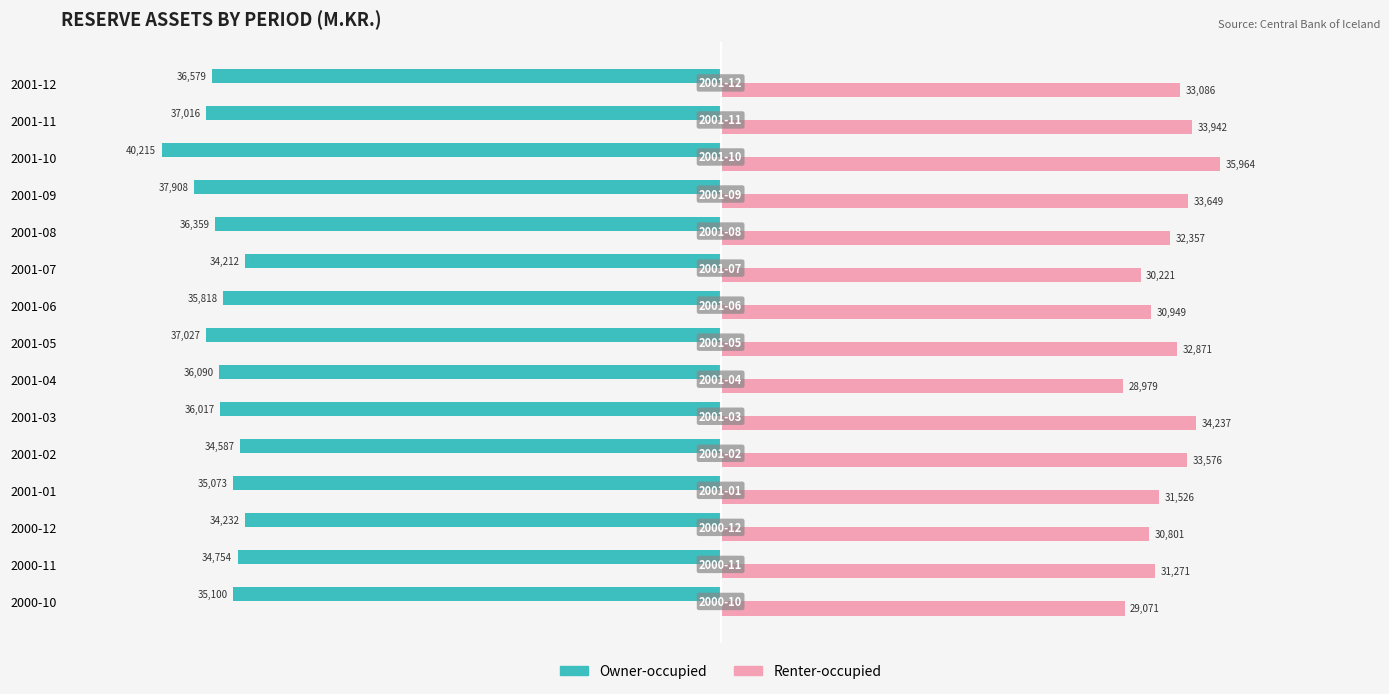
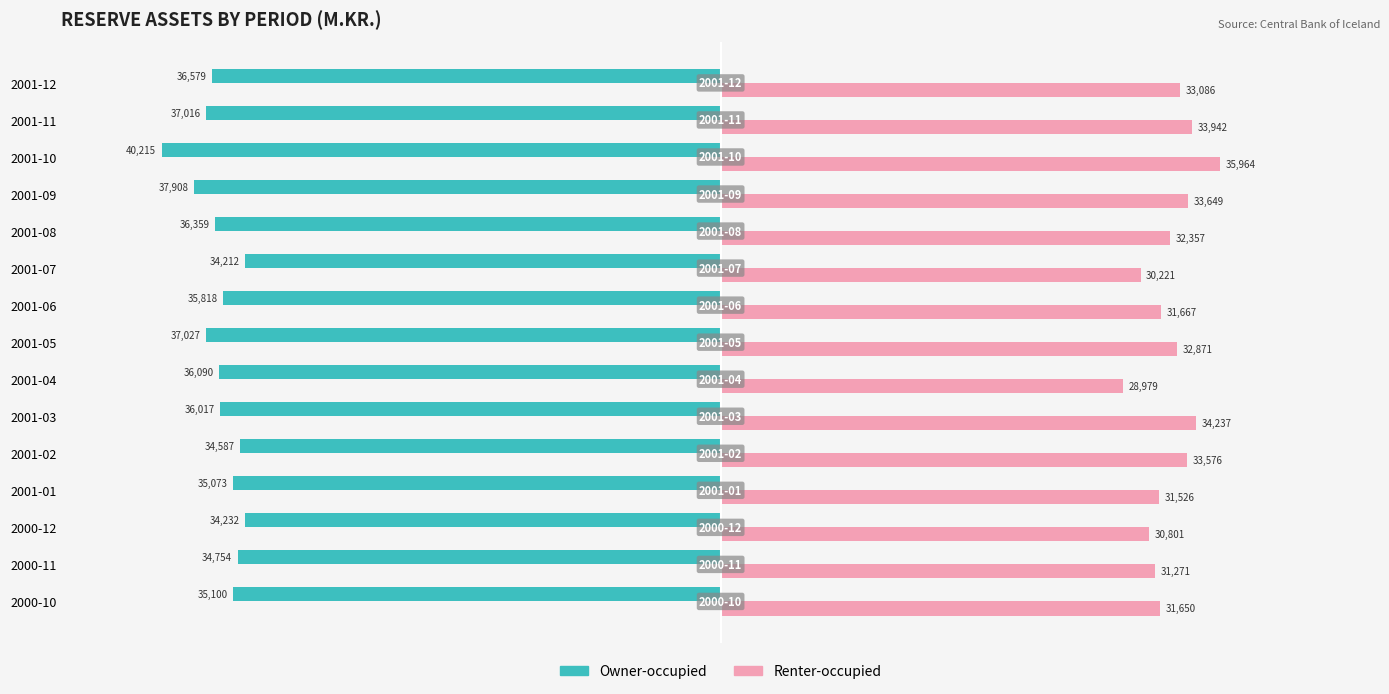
Renter-occupied, 2001-06: 30,949 -> 31,667
Renter-occupied, 2000-10: 29,071 -> 31,650
